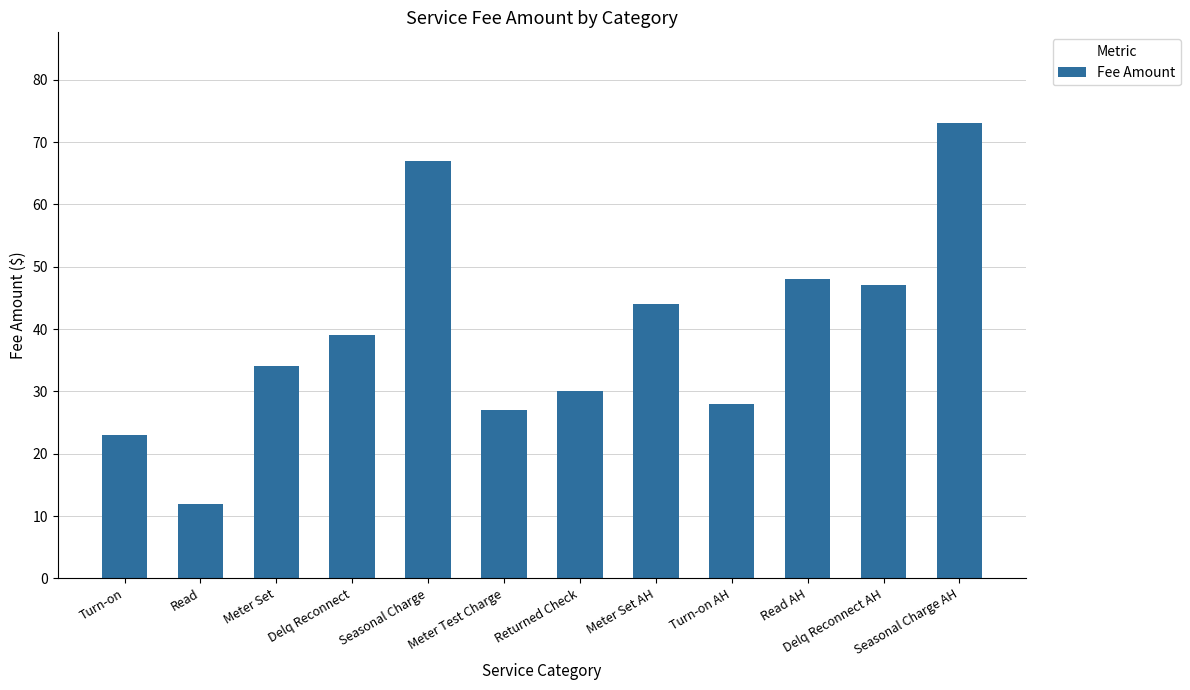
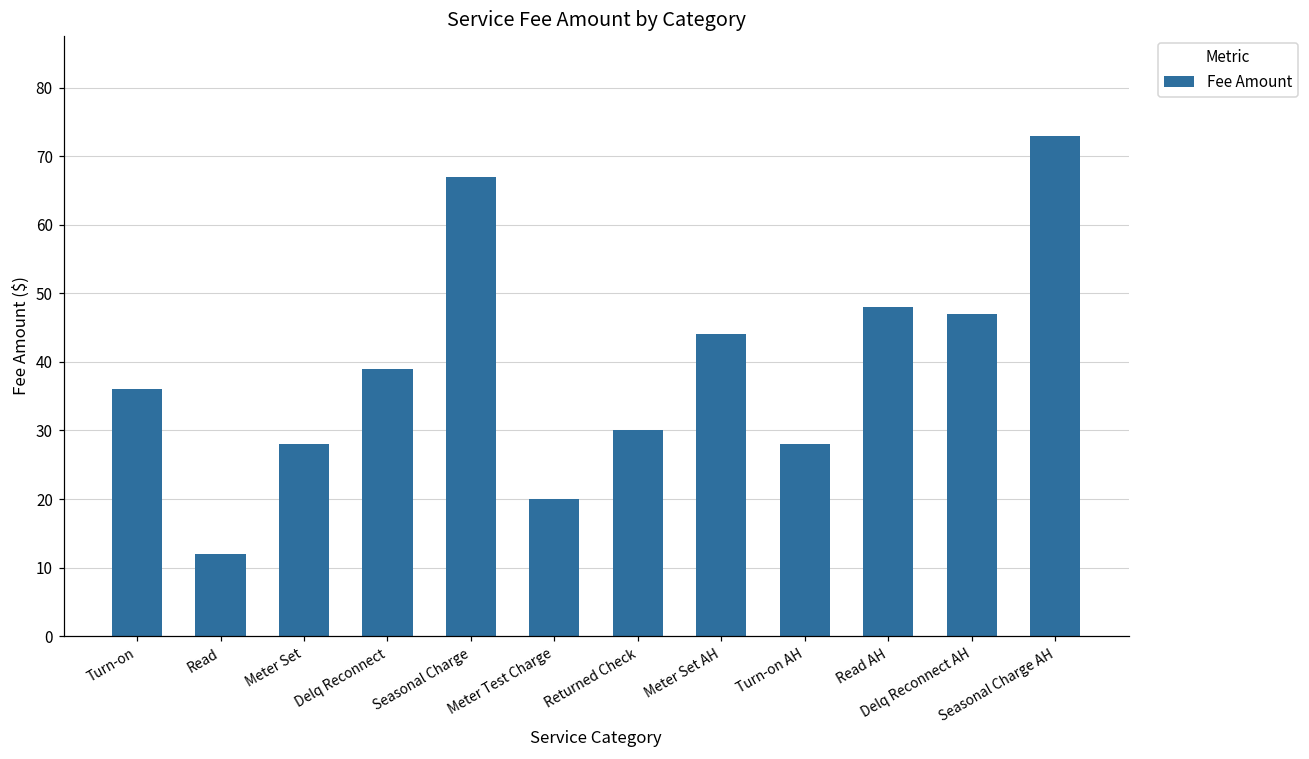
Turn-on: 23 -> 36
Meter Set: 34 -> 28
Meter Test Charge: 27 -> 20
